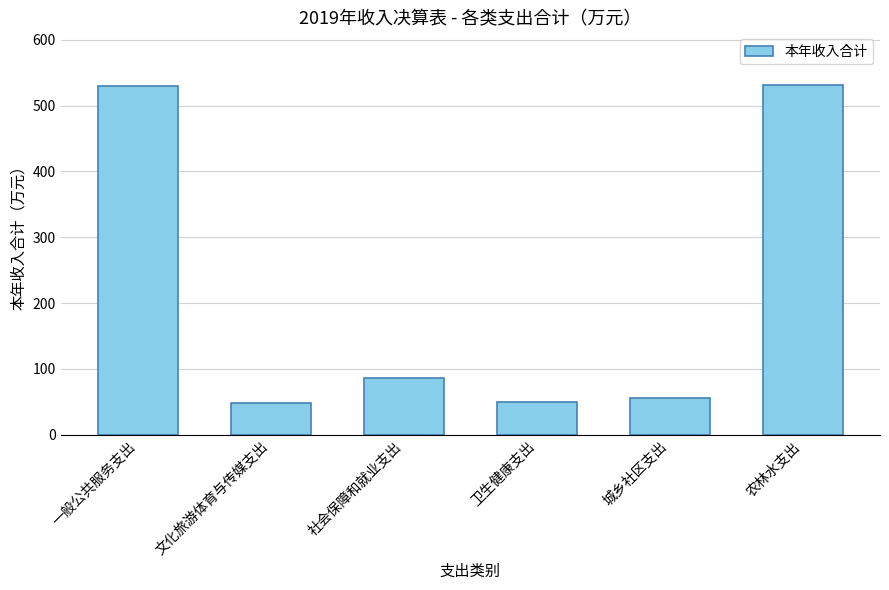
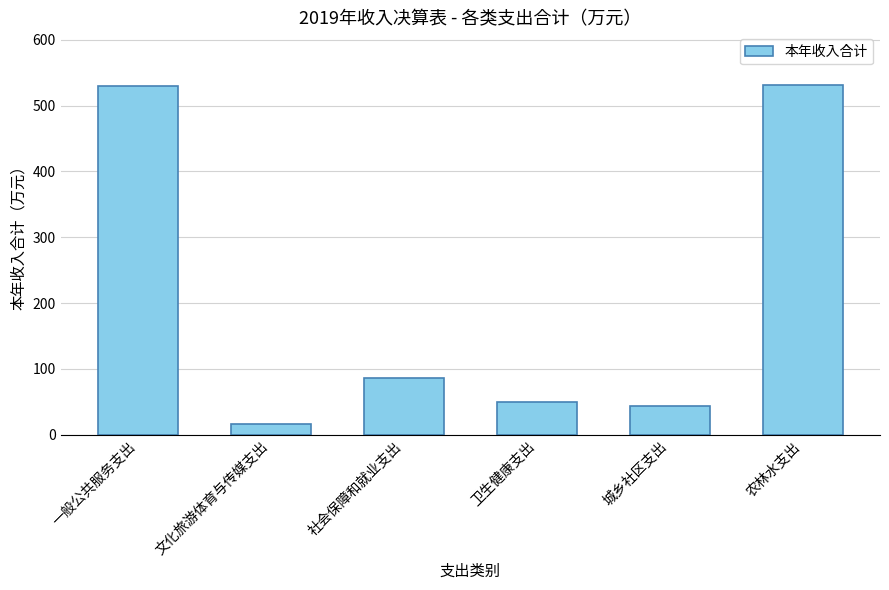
文化旅游体育与传媒支出: 50 -> 20
城乡社区支出: 60 -> 40
